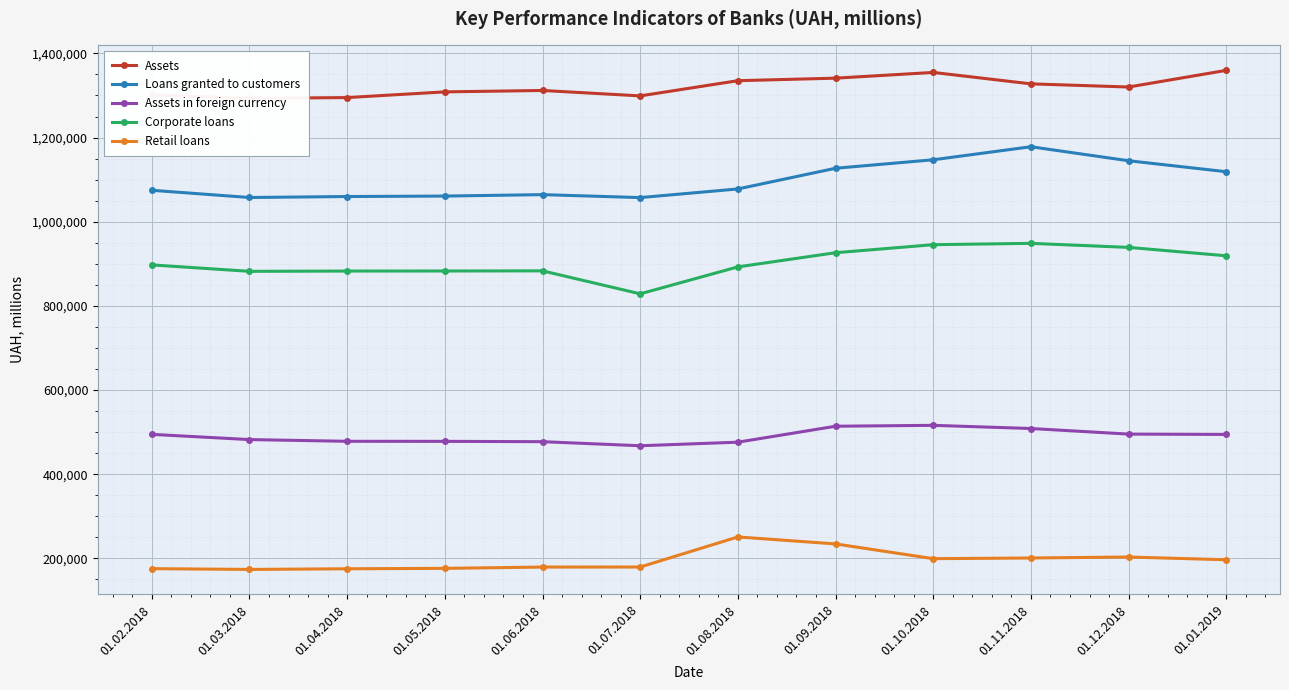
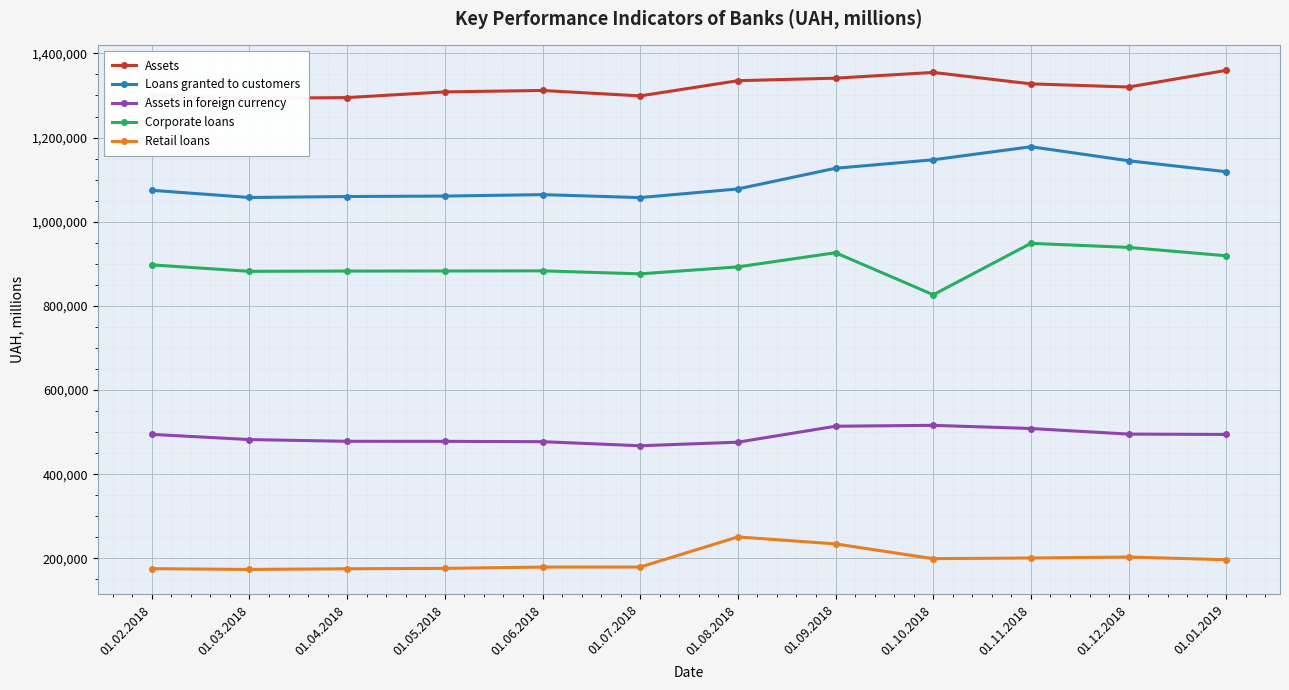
Corporate loans, 01.07.2018: 830,000 -> 880,000
Corporate loans, 01.10.2018: 950,000 -> 830,000
